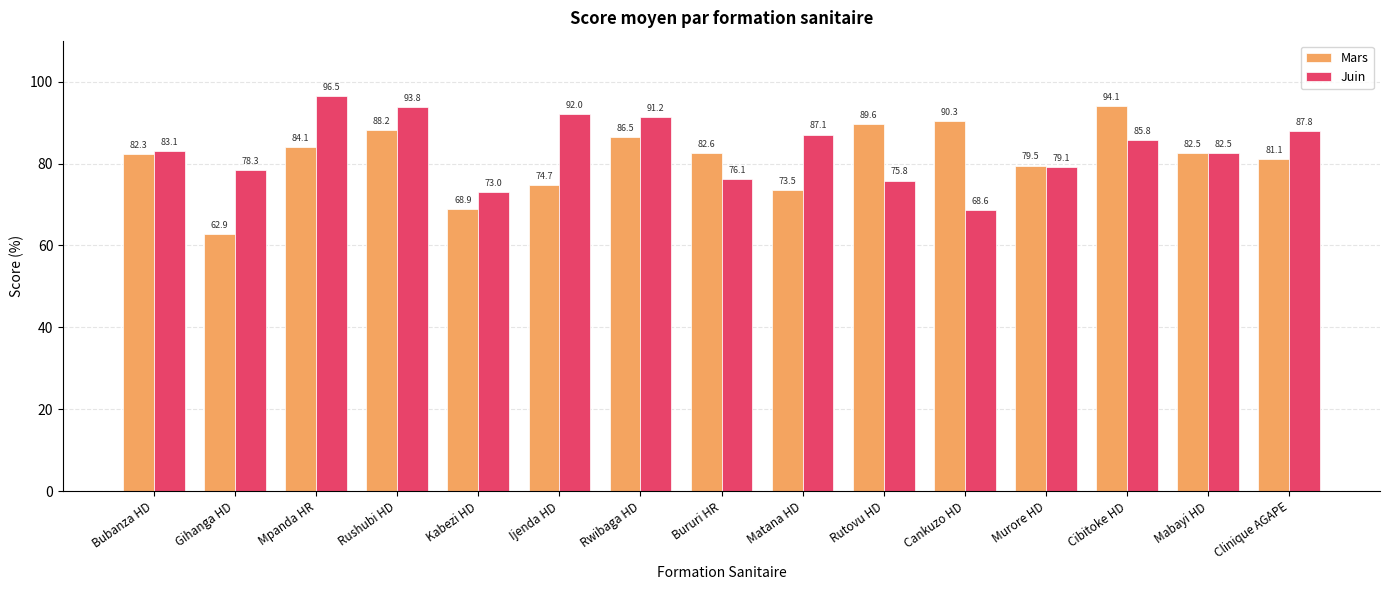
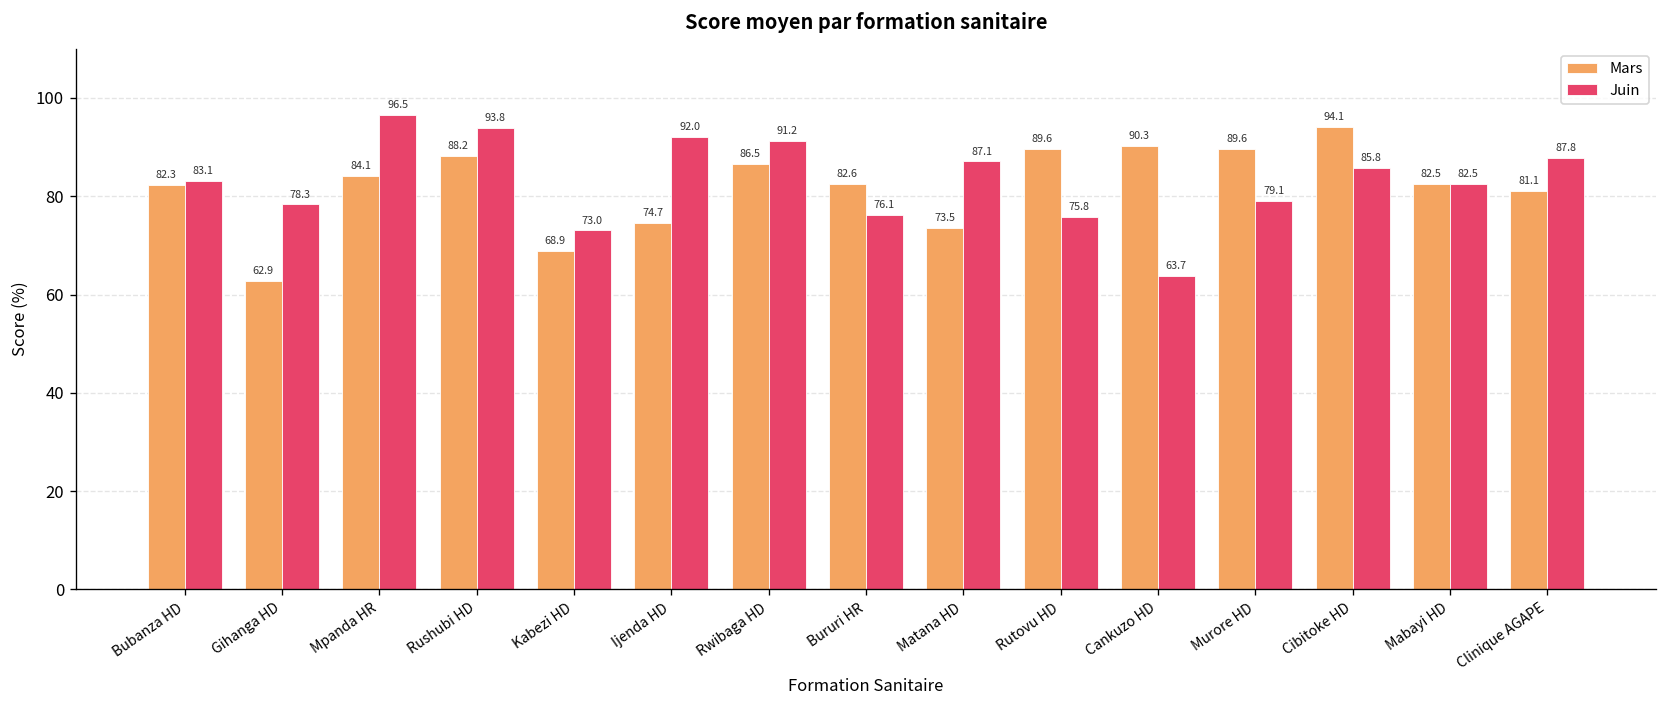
Juin, Cankuzo HD: 68.6 -> 63.7
Mars, Murore HD: 79.5 -> 89.6
